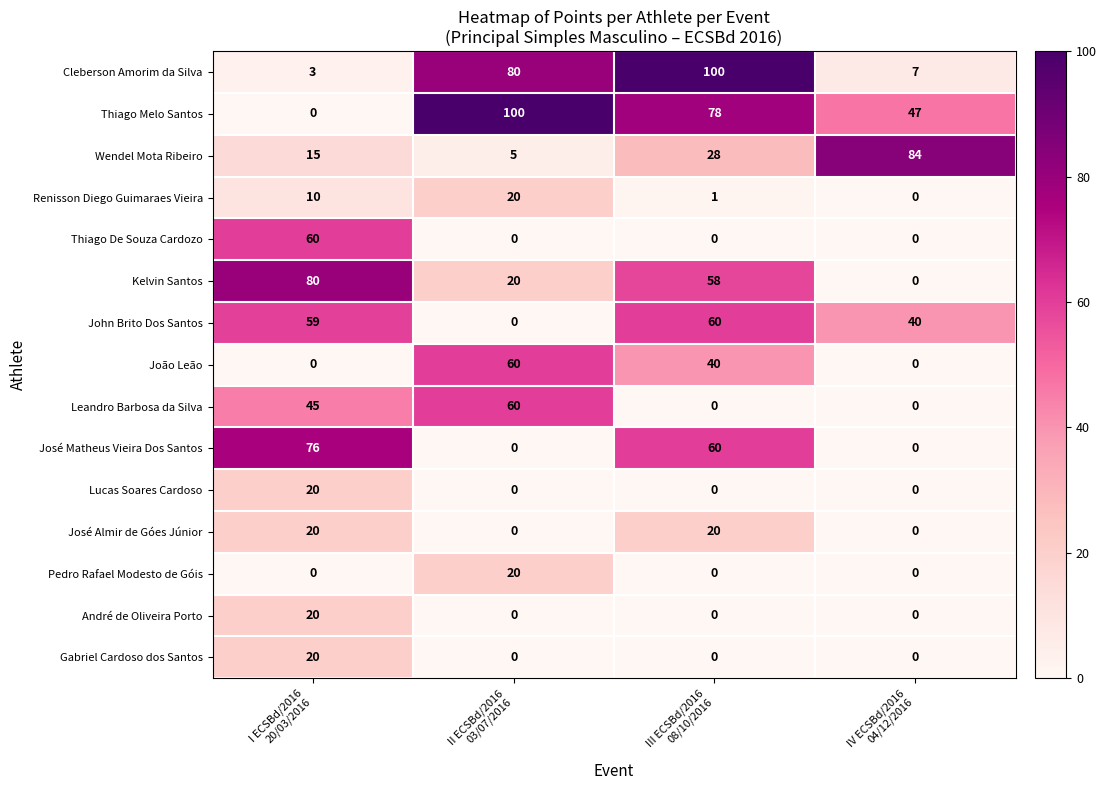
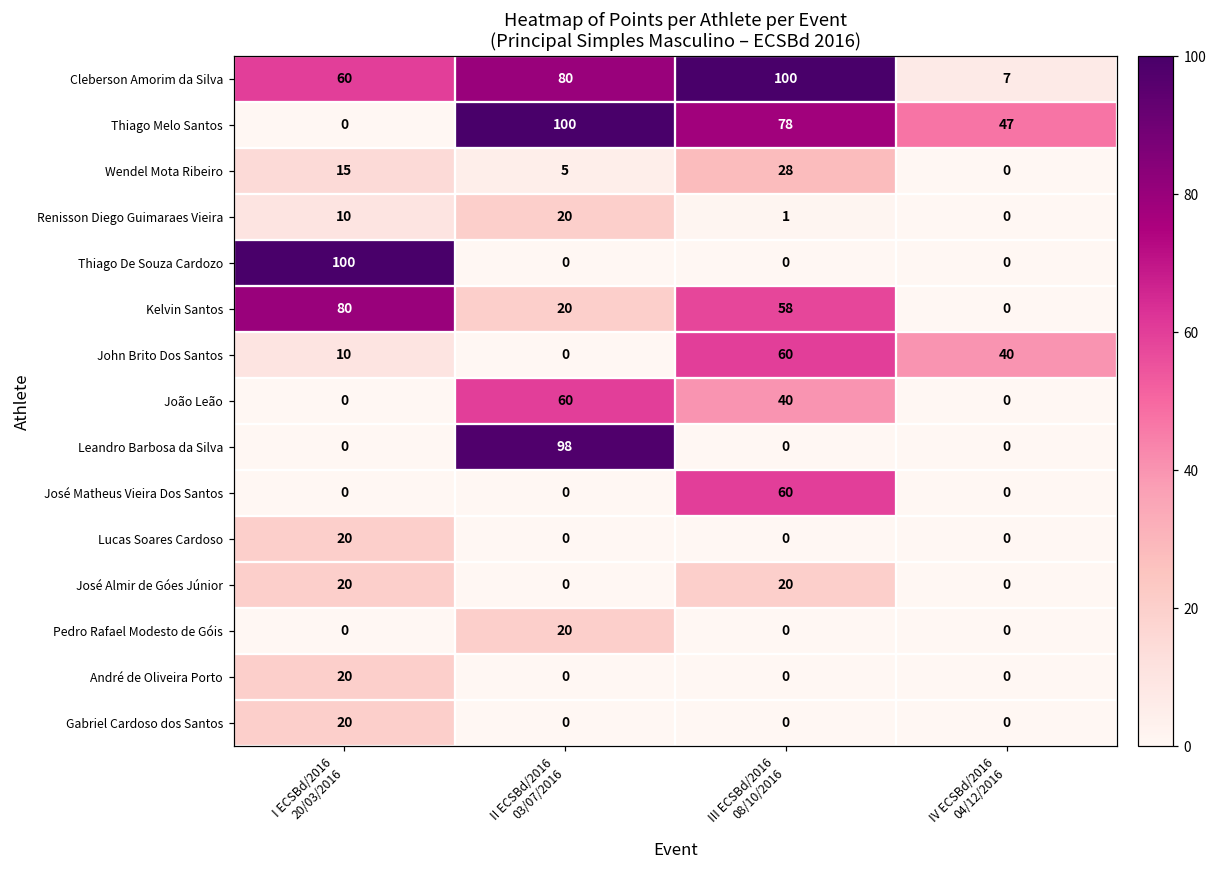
Cleberson Amorim da Silva, I ECSBd/2016 20/03/2016: 3 -> 60
Wendel Mota Ribeiro, IV ECSBd/2016 04/12/2016: 84 -> 0
Thiago De Souza Cardozo, I ECSBd/2016 20/03/2016: 60 -> 100
John Brito Dos Santos, I ECSBd/2016 20/03/2016: 59 -> 10
Leandro Barbosa da Silva, I ECSBd/2016 20/03/2016: 45 -> 0
Leandro Barbosa da Silva, II ECSBd/2016 03/07/2016: 60 -> 98
José Matheus Vieira Dos Santos, I ECSBd/2016 20/03/2016: 76 -> 0
